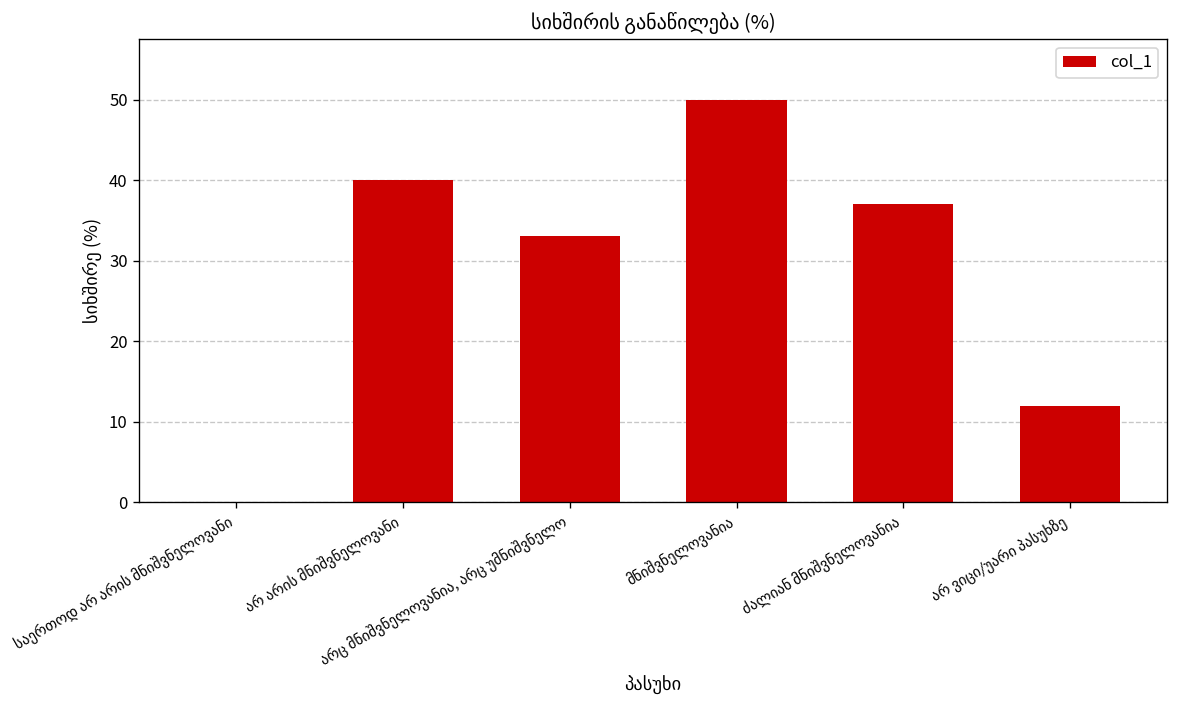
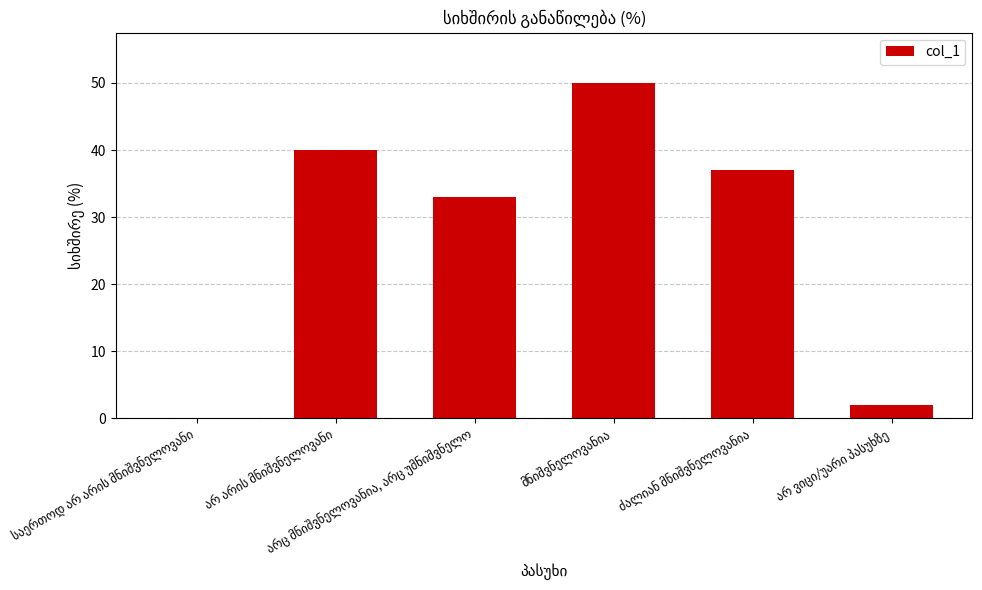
არ ვიცი/უარი პასუხზე: 12 -> 2
